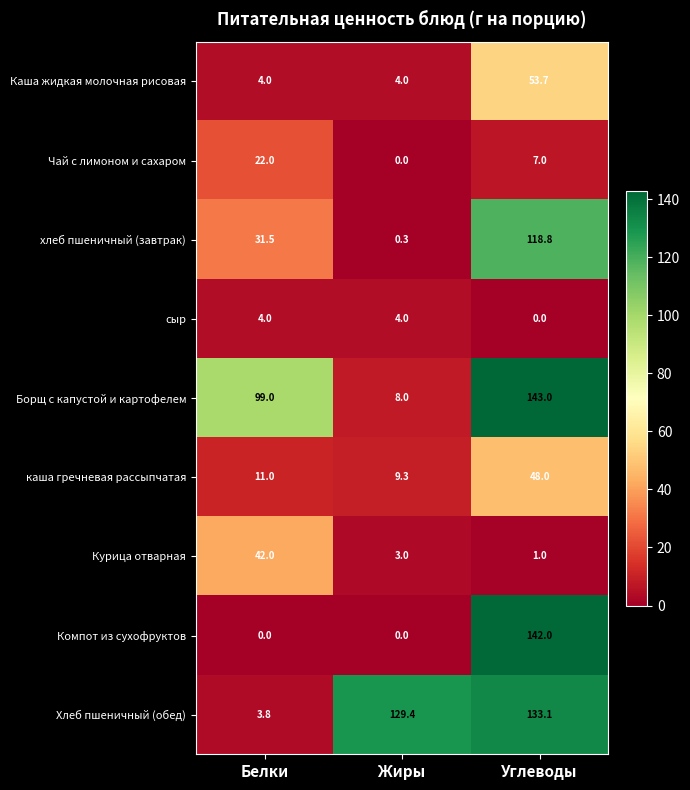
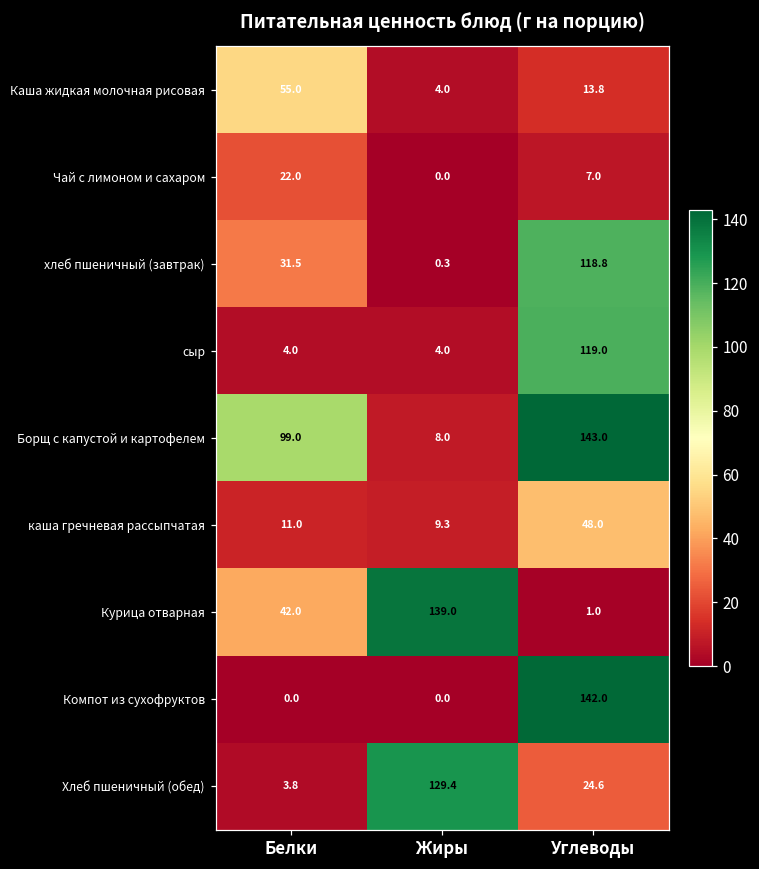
Каша жидкая молочная рисовая, Белки: 4.0 -> 55.0
Каша жидкая молочная рисовая, Углеводы: 53.7 -> 13.8
сыр, Углеводы: 0.0 -> 119.0
Курица отварная, Жиры: 3.0 -> 139.0
Хлеб пшеничный (обед), Углеводы: 133.1 -> 24.6
